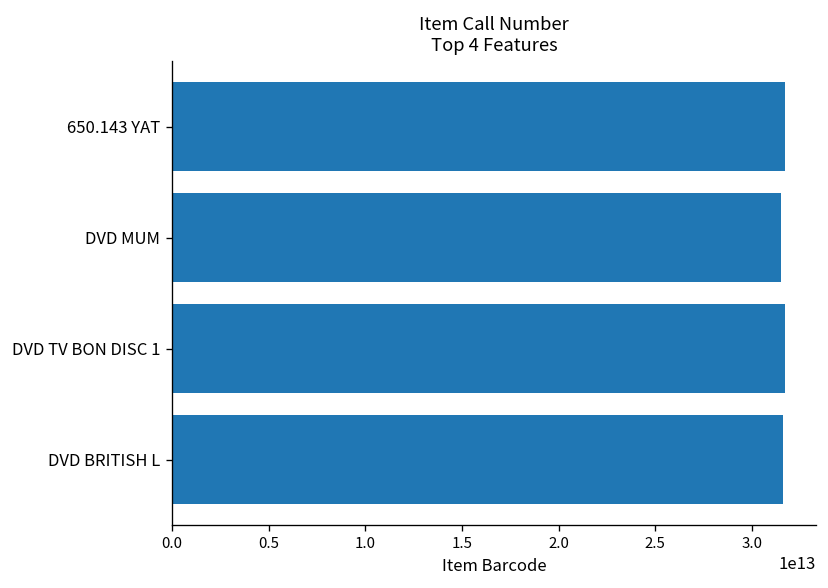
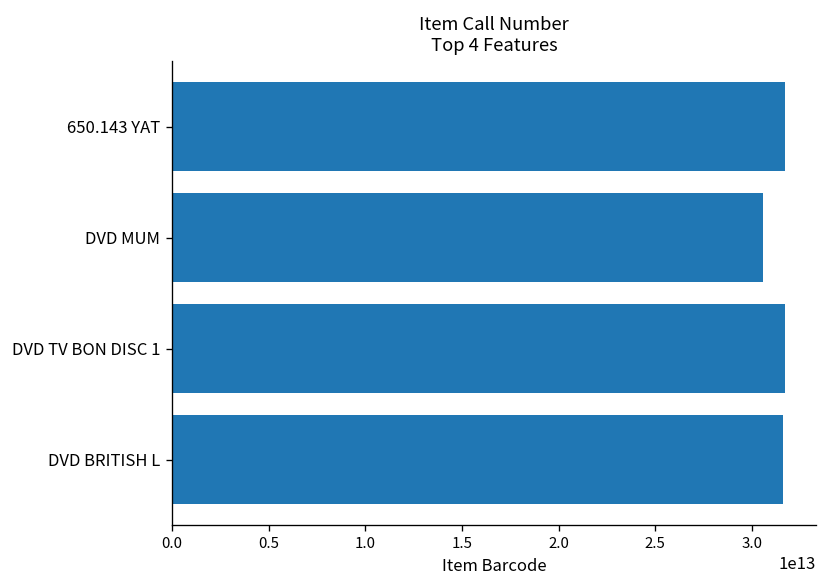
DVD MUM: 31500000000000 -> 30600000000000
